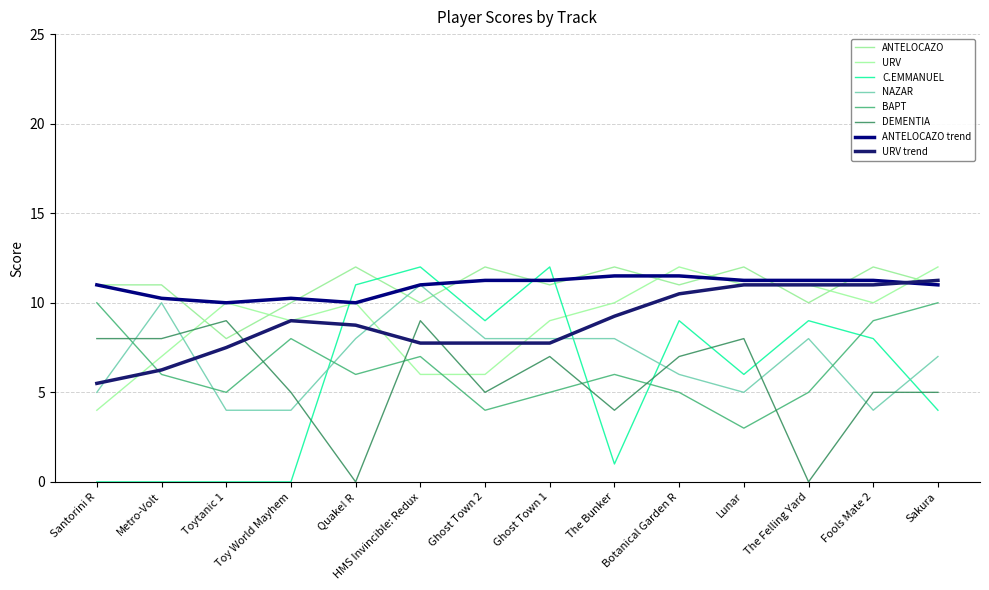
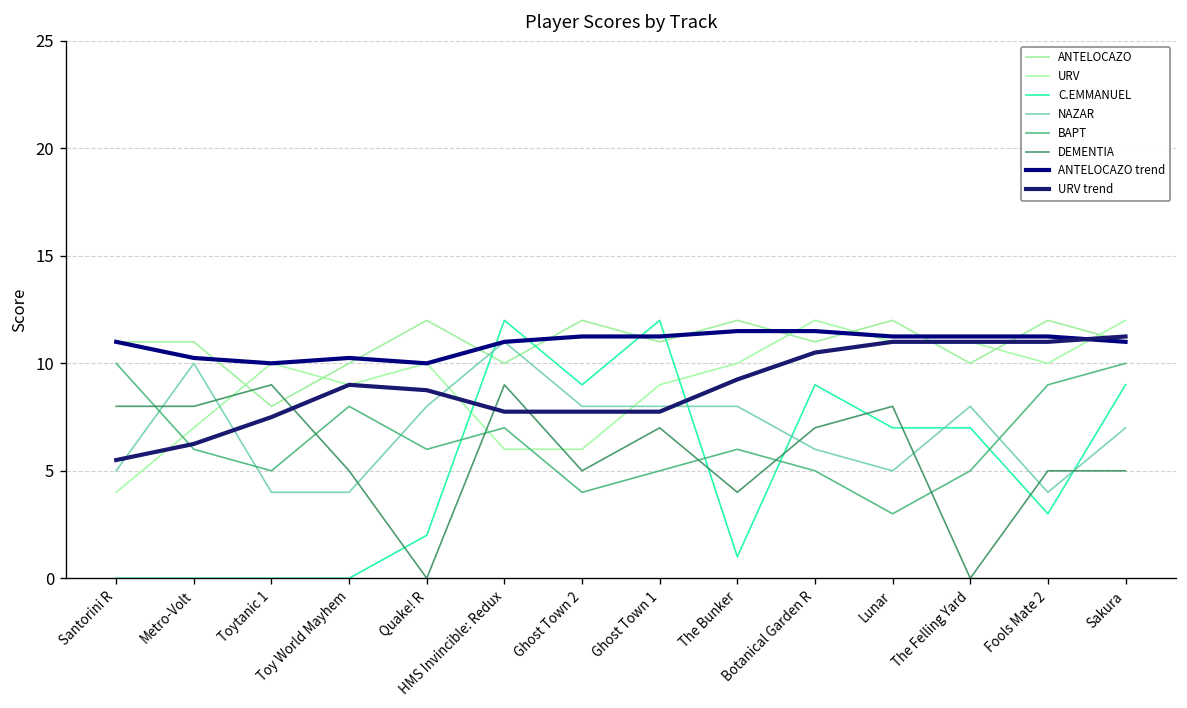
C.EMMANUEL, Quake! R: 11 -> 2
C.EMMANUEL, Lunar: 6 -> 7
C.EMMANUEL, The Felling Yard: 9 -> 7
C.EMMANUEL, Fools Mate 2: 8 -> 3
C.EMMANUEL, Sakura: 4 -> 9
